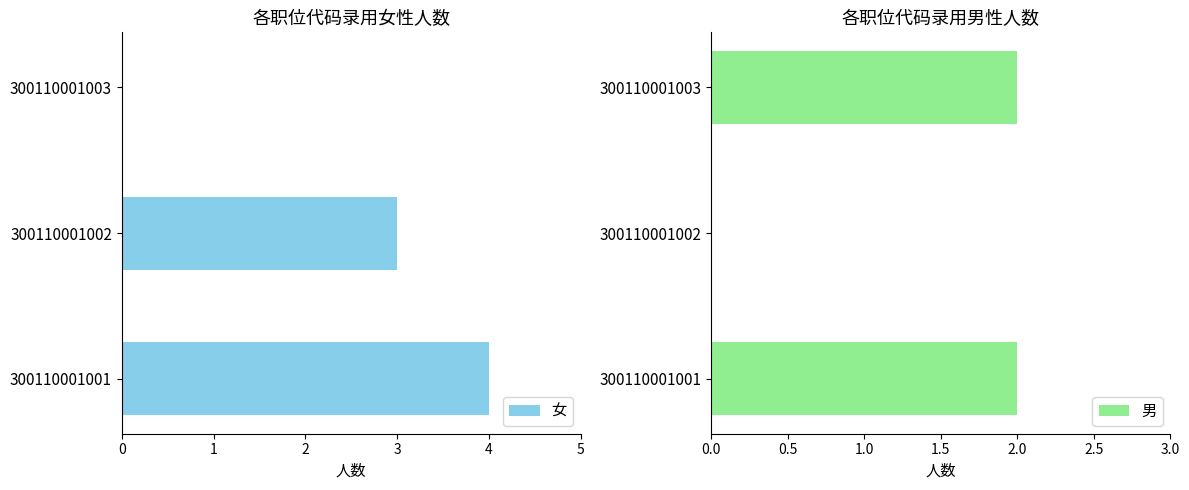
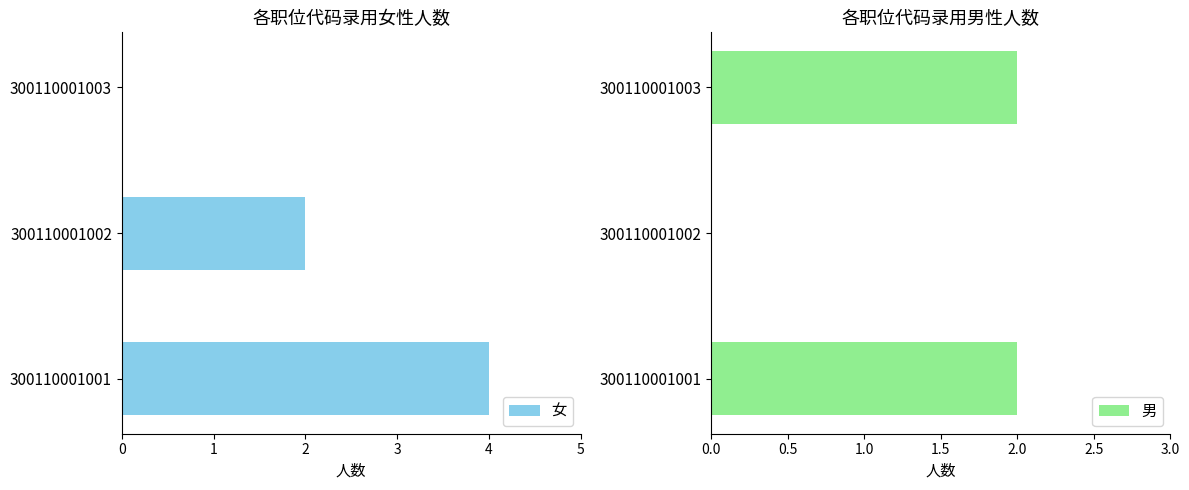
各职位代码录用女性人数, 300110001002: 3 -> 2
